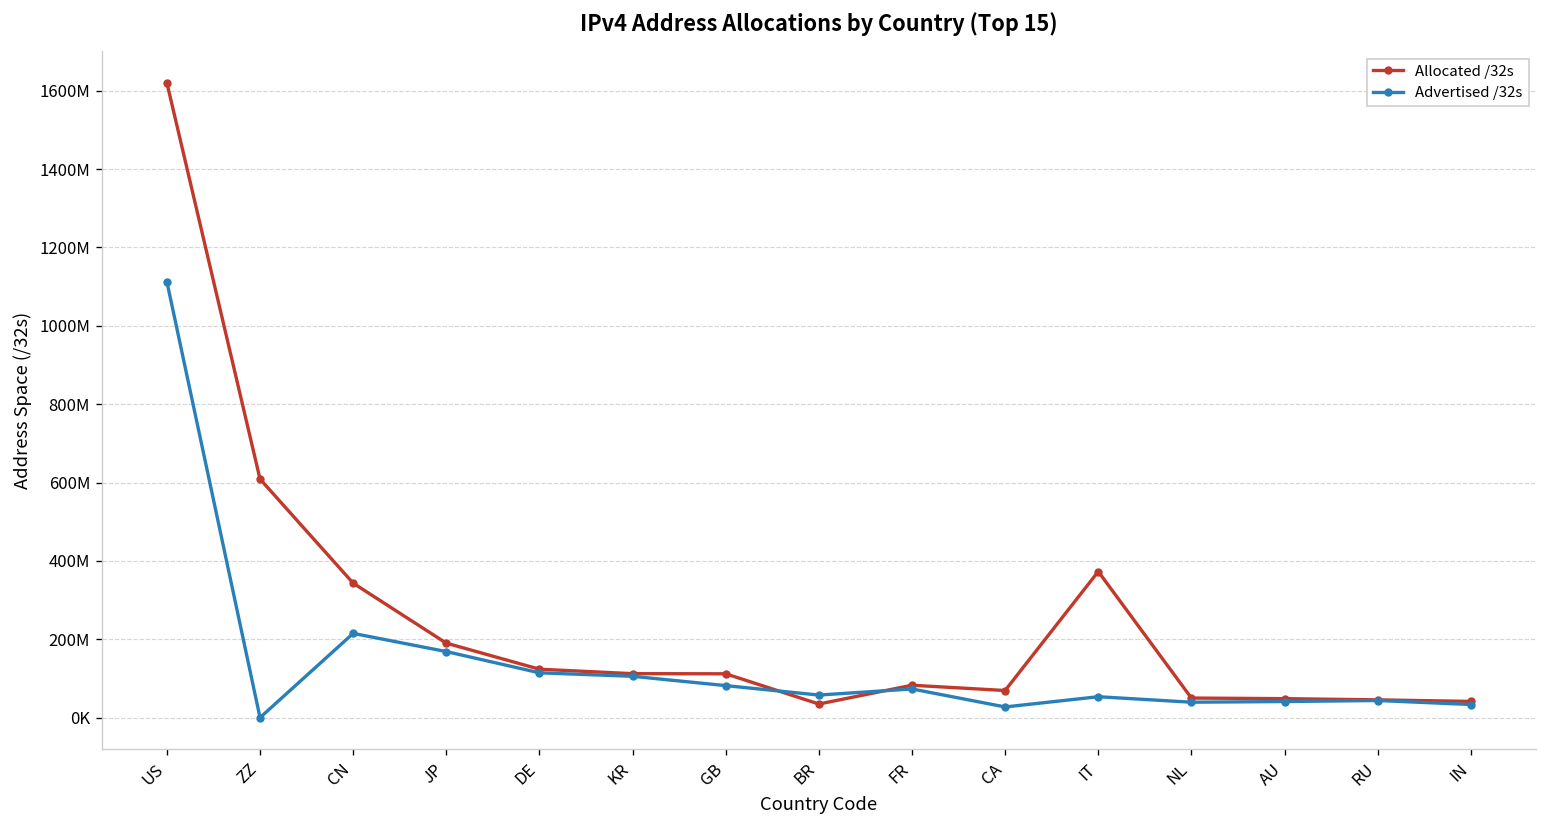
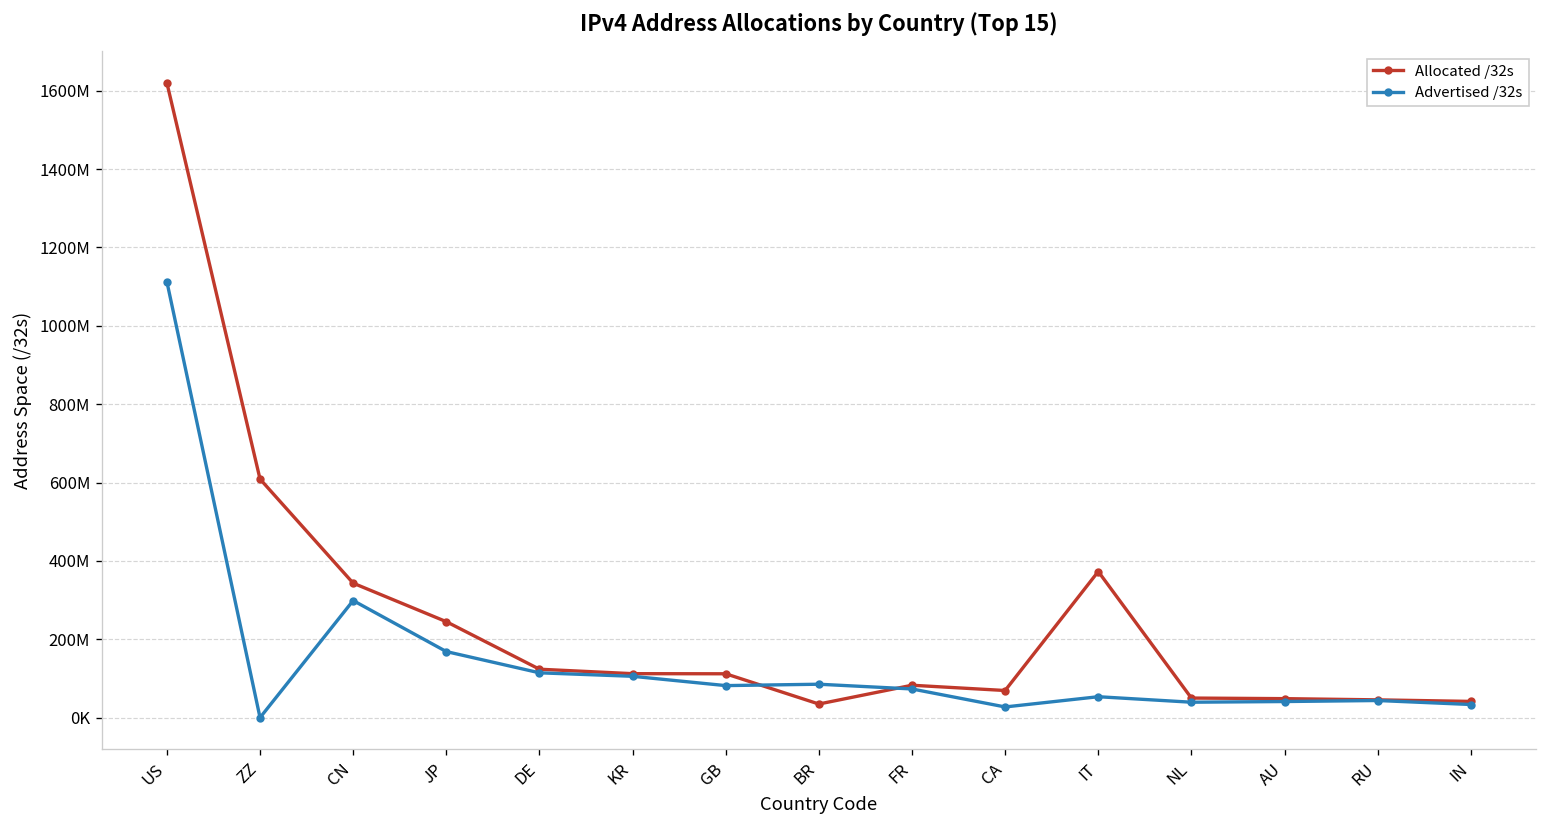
Advertised /32s, CN: 220000000 -> 300000000
Allocated /32s, JP: 190000000 -> 250000000
Advertised /32s, BR: 60000000 -> 90000000
